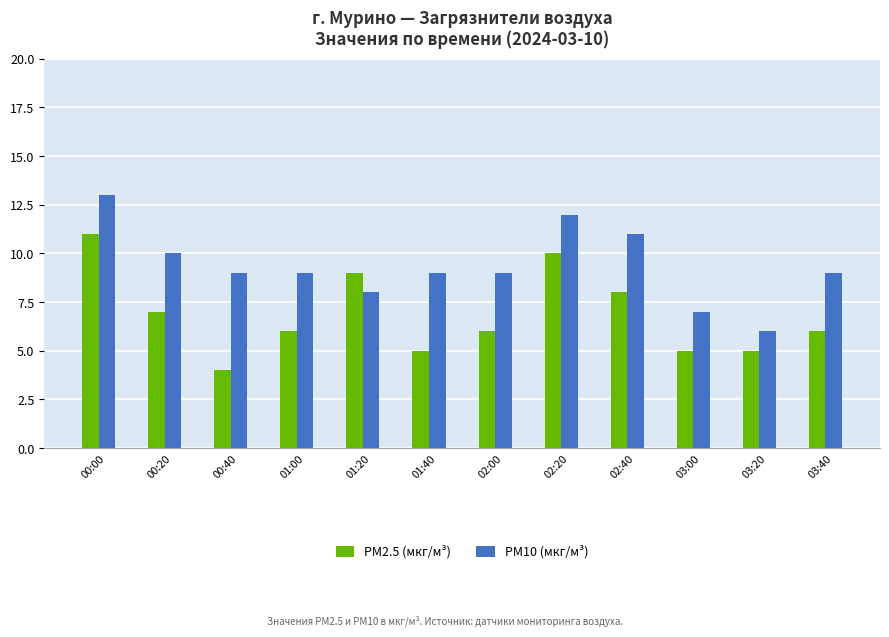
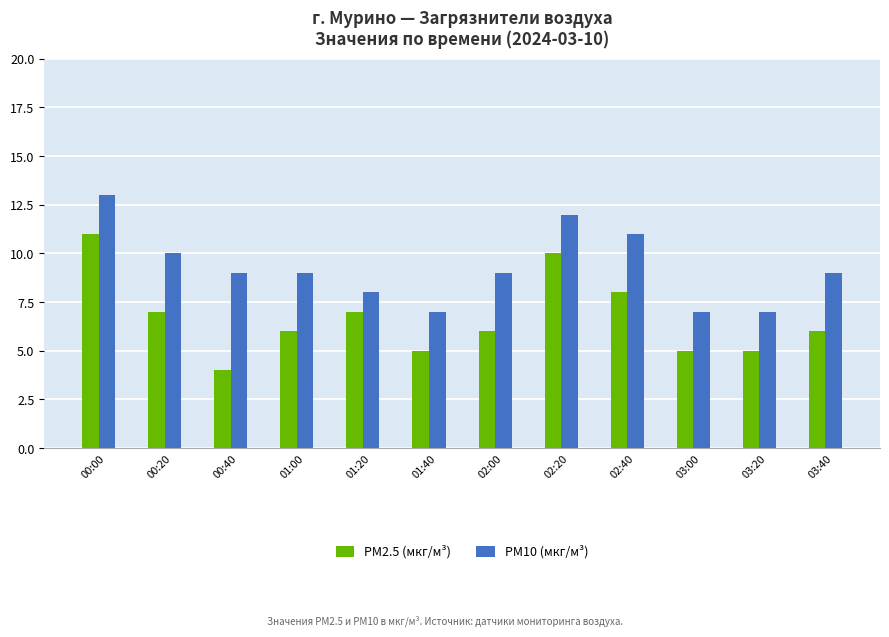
PM2.5 (мкг/м³), 01:20: 9 -> 7
PM10 (мкг/м³), 01:40: 9 -> 7
PM10 (мкг/м³), 03:20: 6 -> 7
